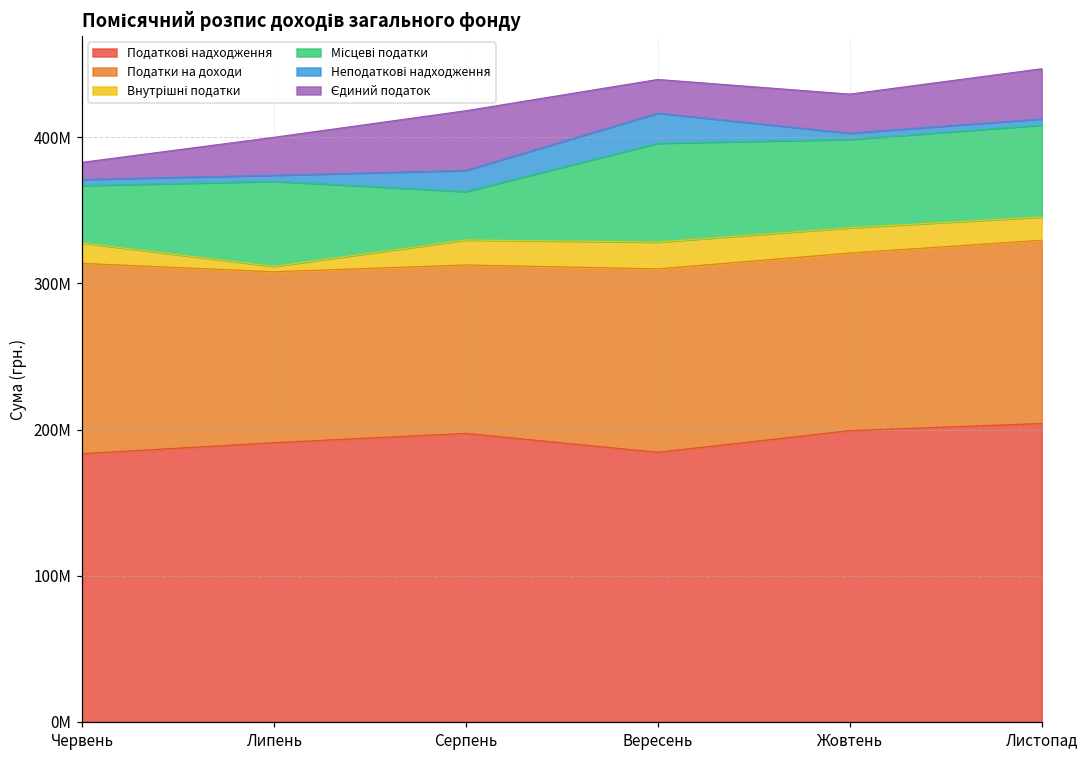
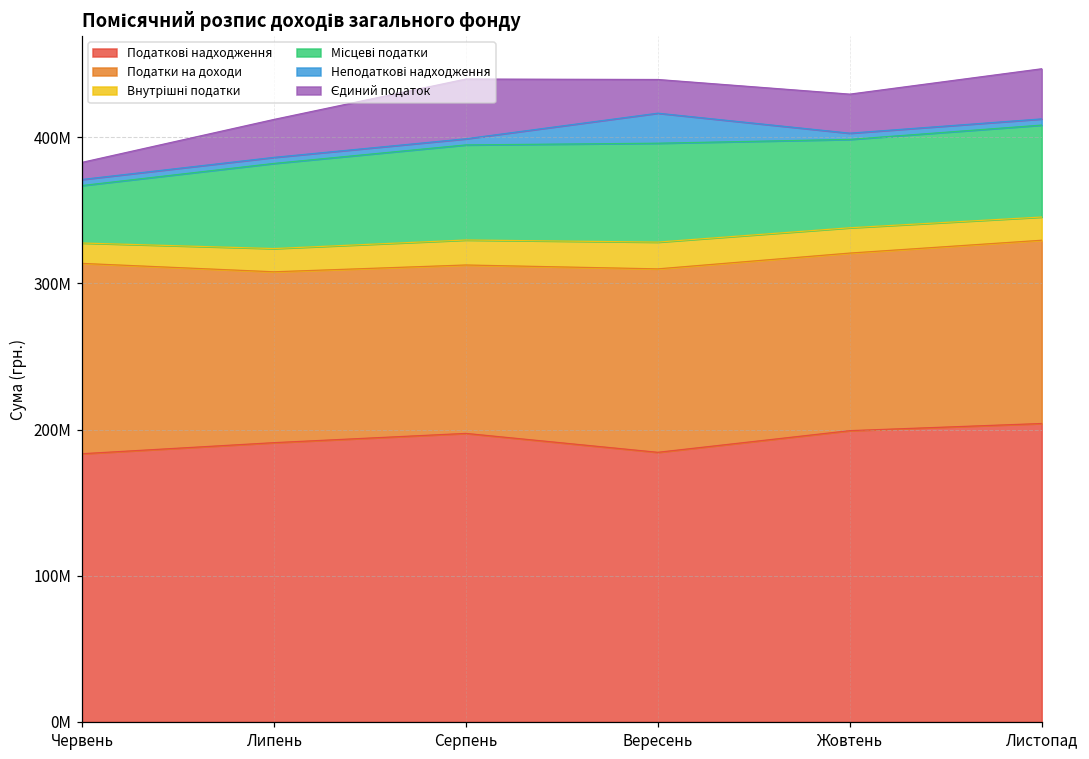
Внутрішні податки, Липень: 4000000 -> 16000000
Місцеві податки, Серпень: 33000000 -> 65000000
Неподаткові надходження, Серпень: 14000000 -> 4000000
